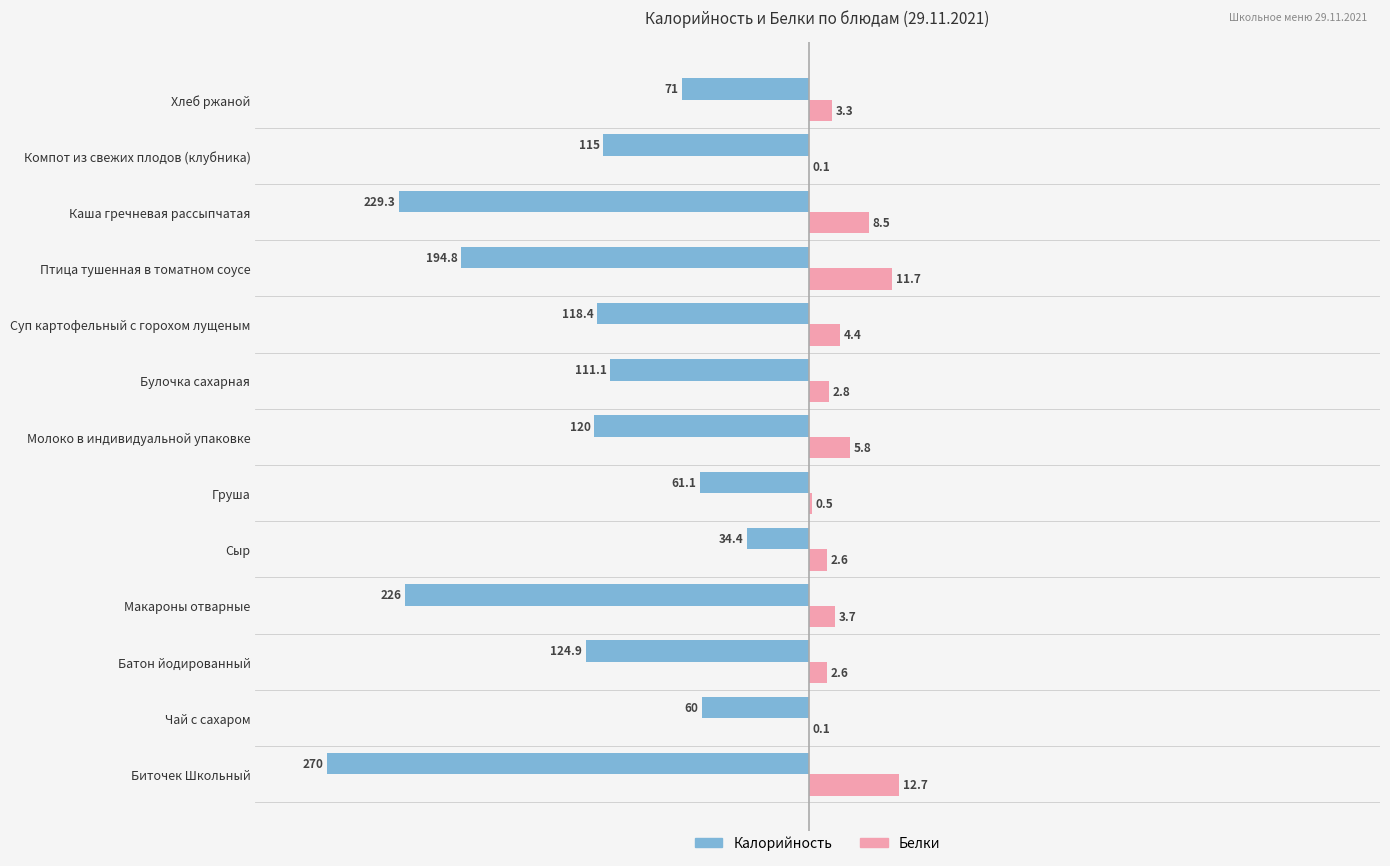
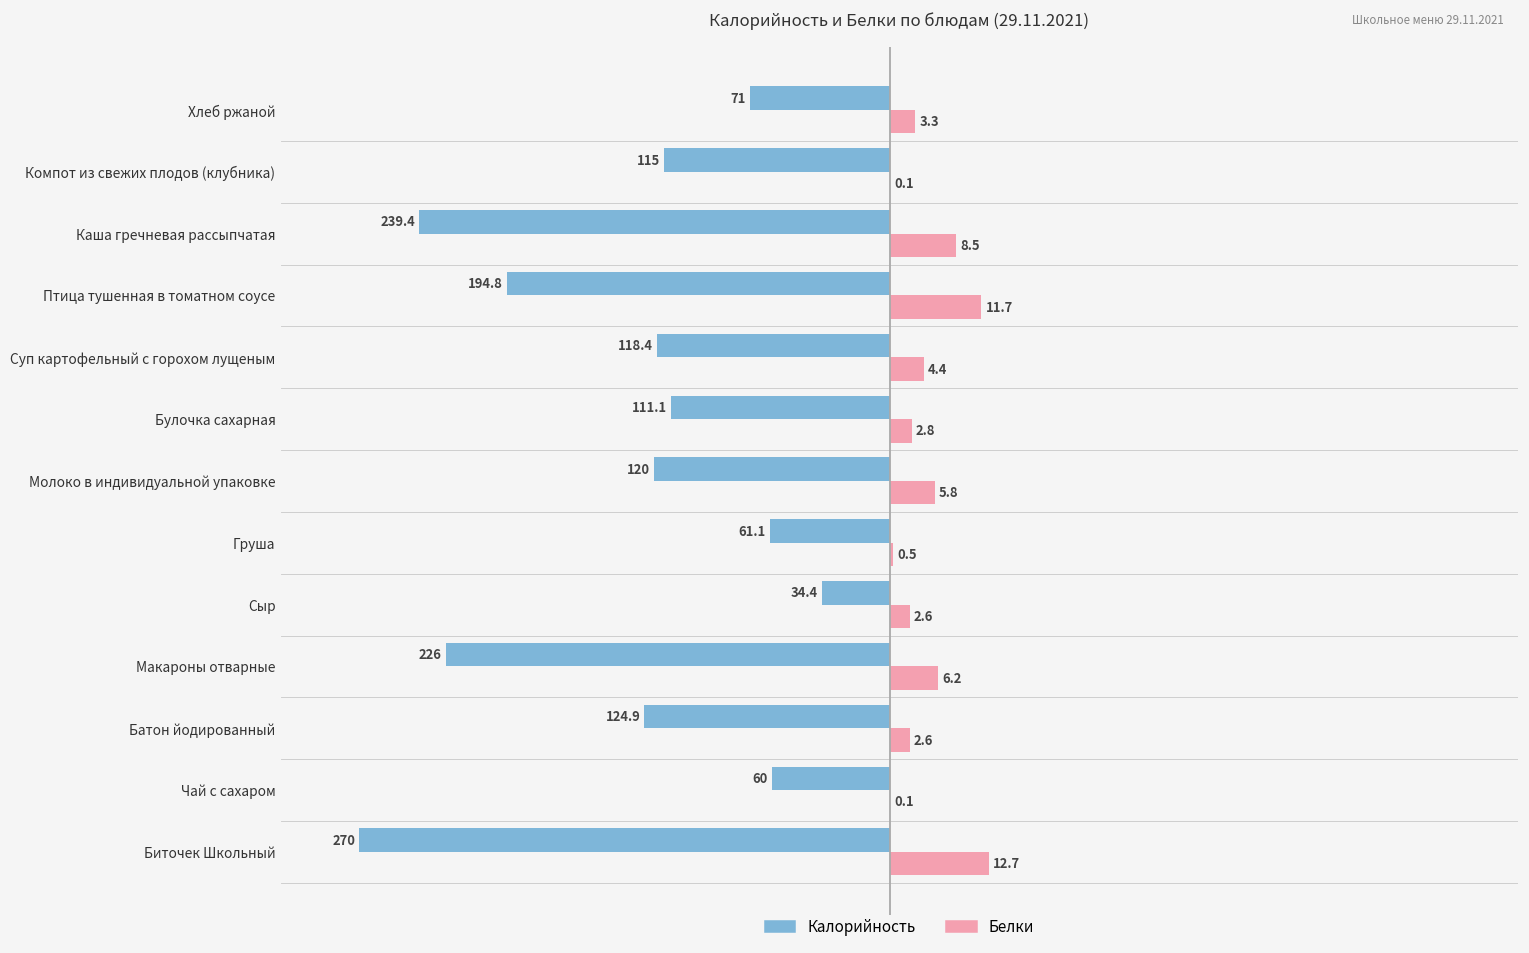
Калорийность, Каша гречневая рассыпчатая: 229.3 -> 239.4
Белки, Макароны отварные: 3.7 -> 6.2
